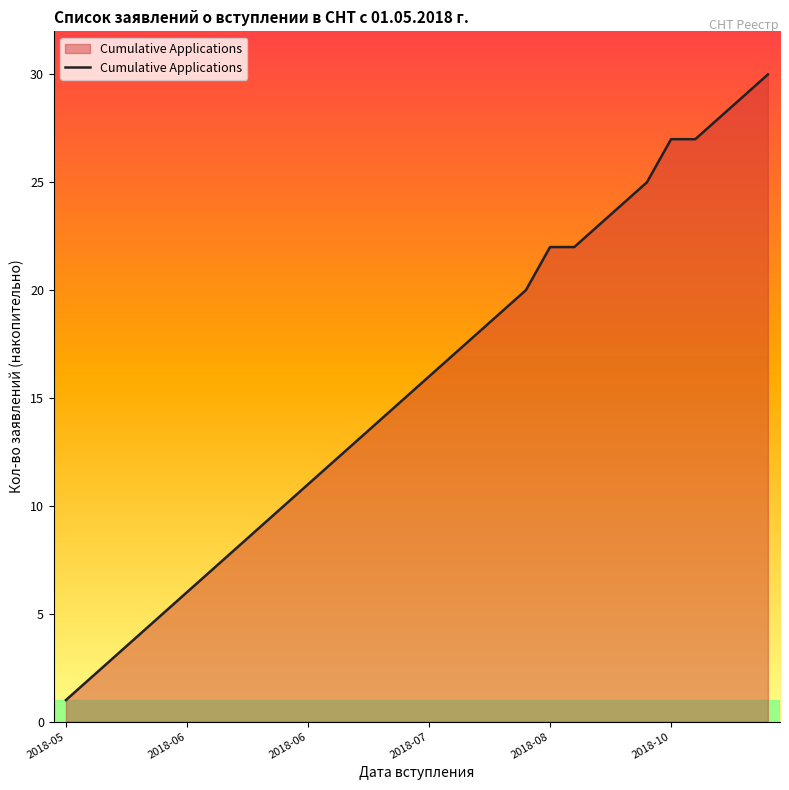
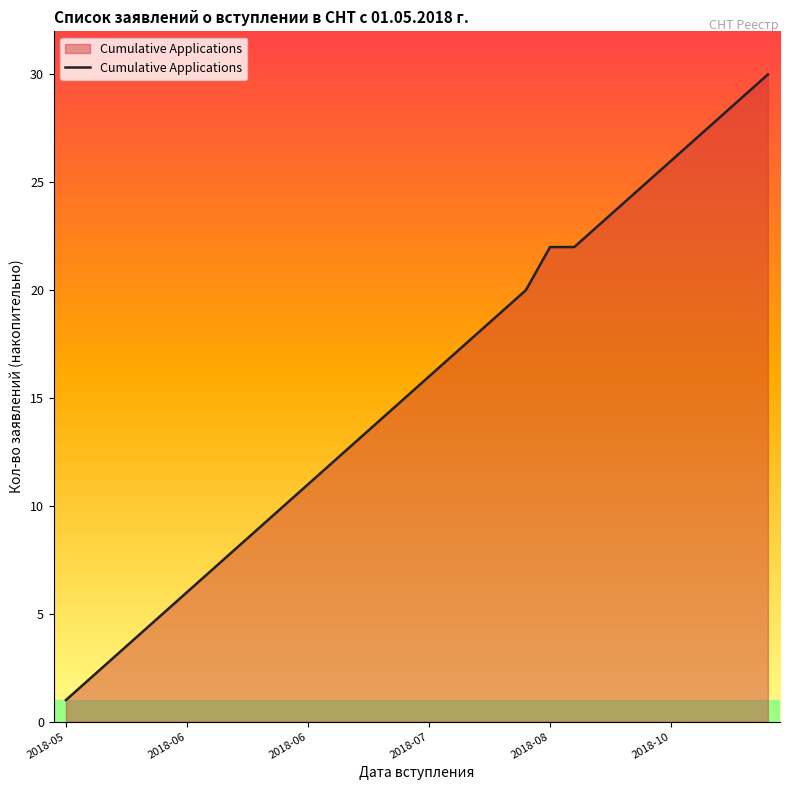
2018-10: 27 -> 26
